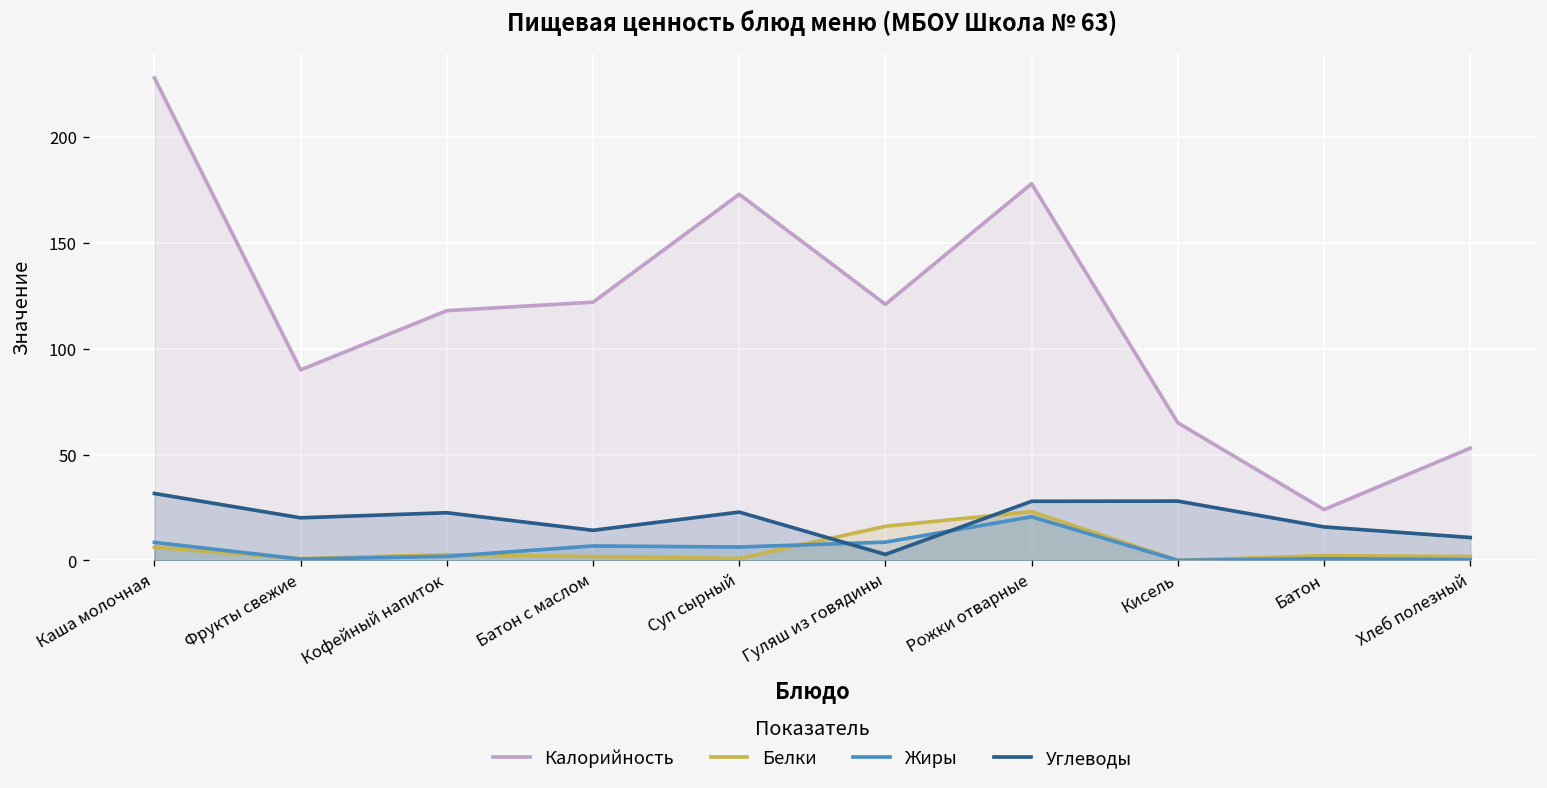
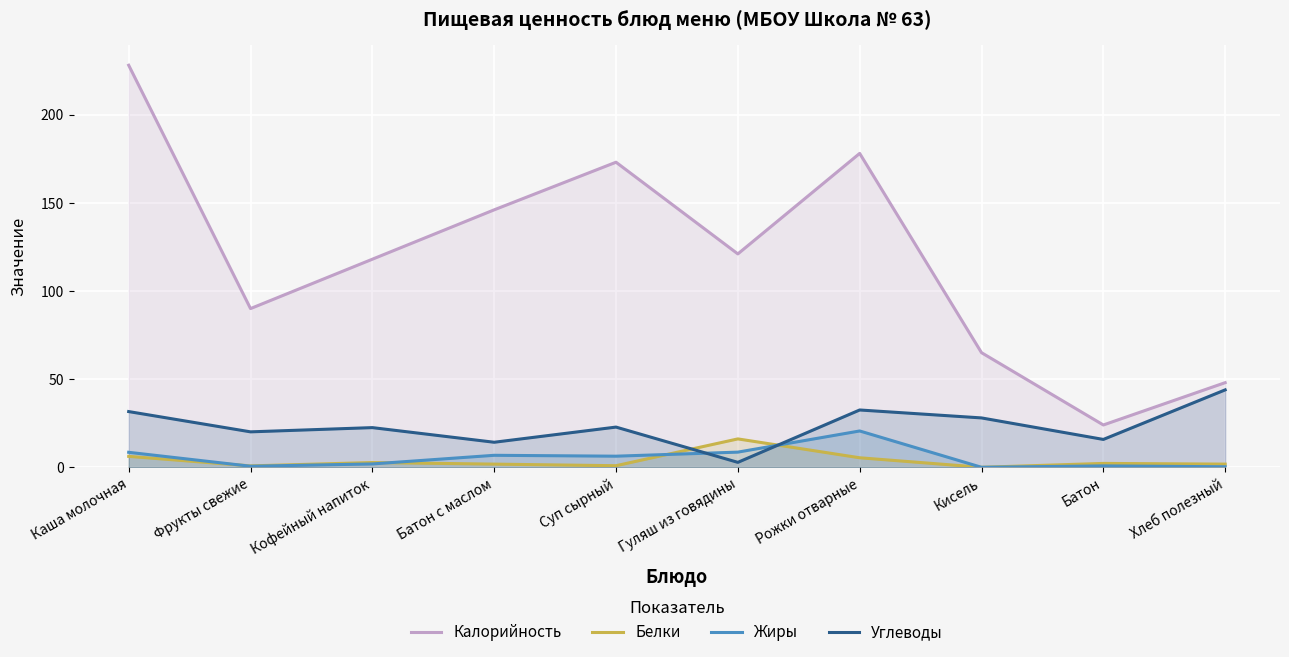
Калорийность, Батон с маслом: 122 -> 146
Белки, Рожки отварные: 23 -> 5
Углеводы, Рожки отварные: 28 -> 33
Калорийность, Хлеб полезный: 53 -> 48
Углеводы, Хлеб полезный: 11 -> 44
